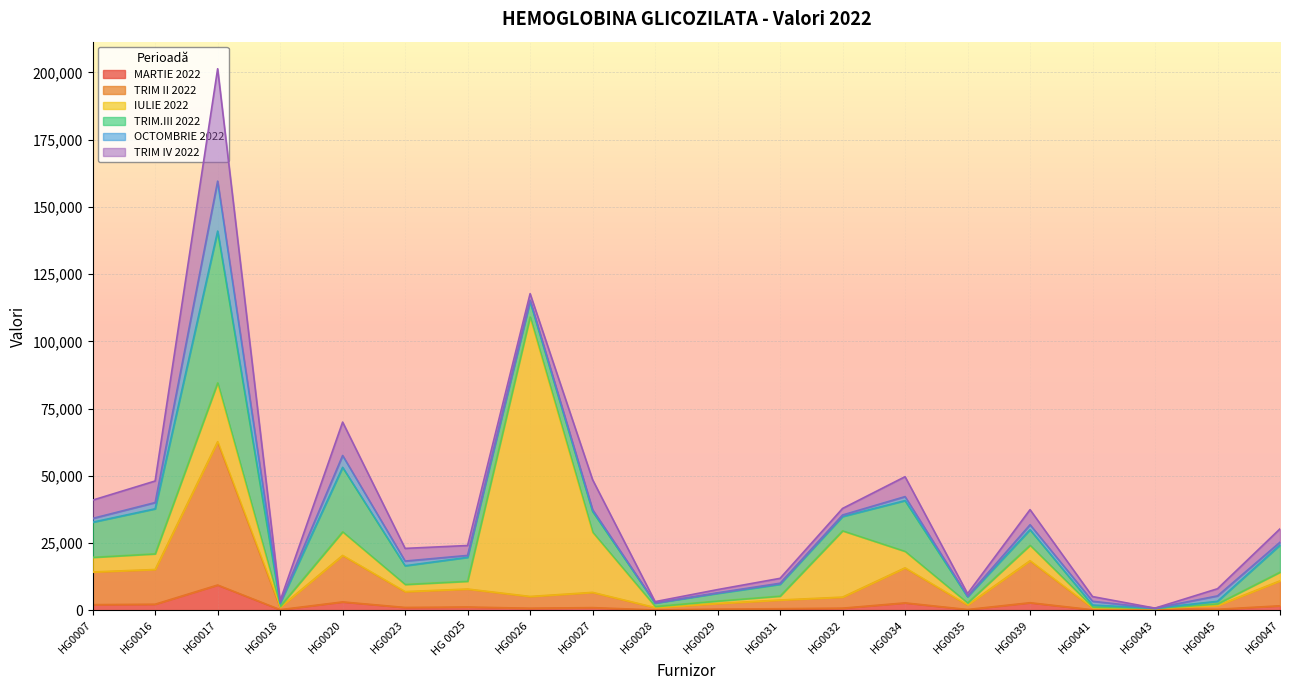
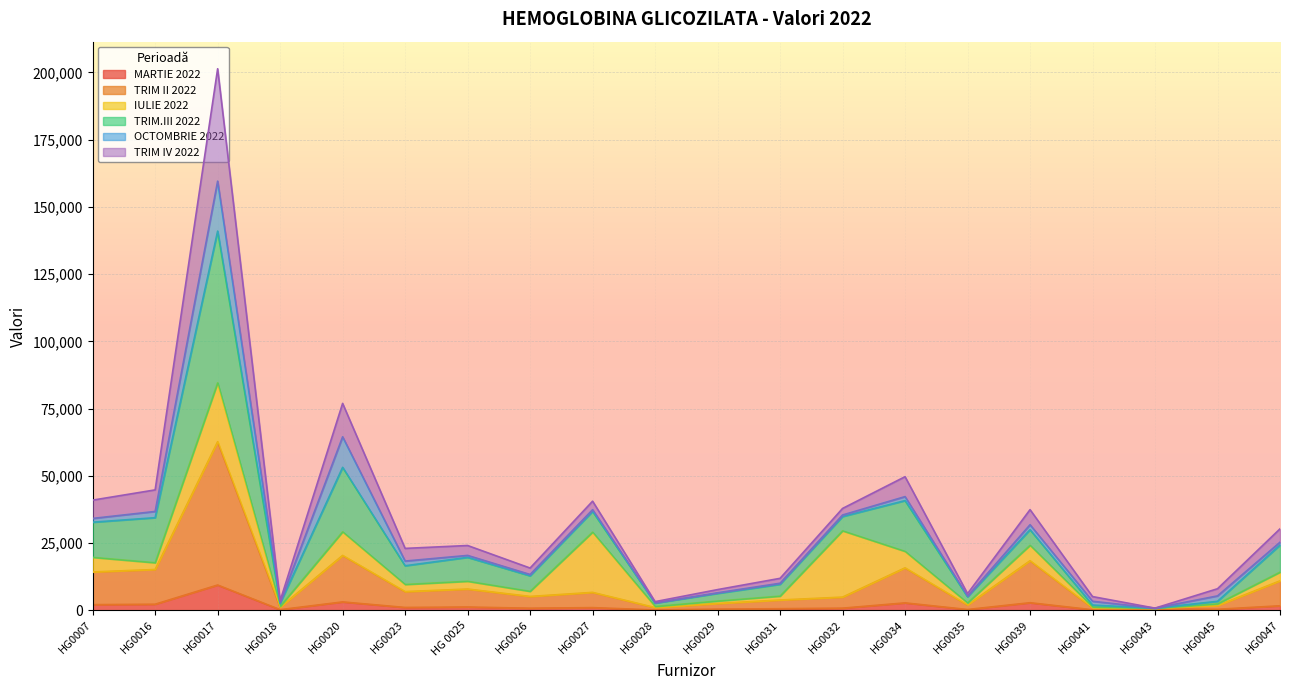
IULIE 2022, HG0016: 6,000 -> 3,000
OCTOMBRIE 2022, HG0020: 4,000 -> 11,000
IULIE 2022, HG0026: 104,000 -> 2,000
TRIM IV 2022, HG0027: 11,000 -> 3,000
